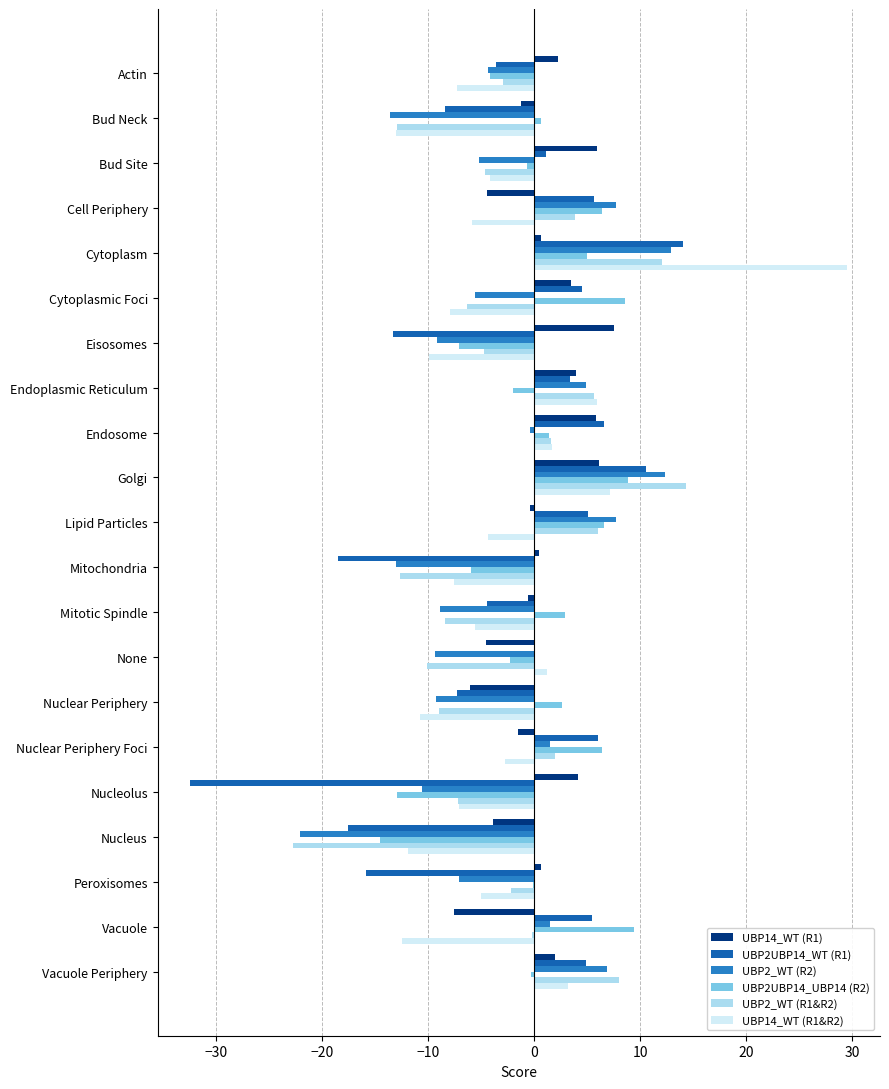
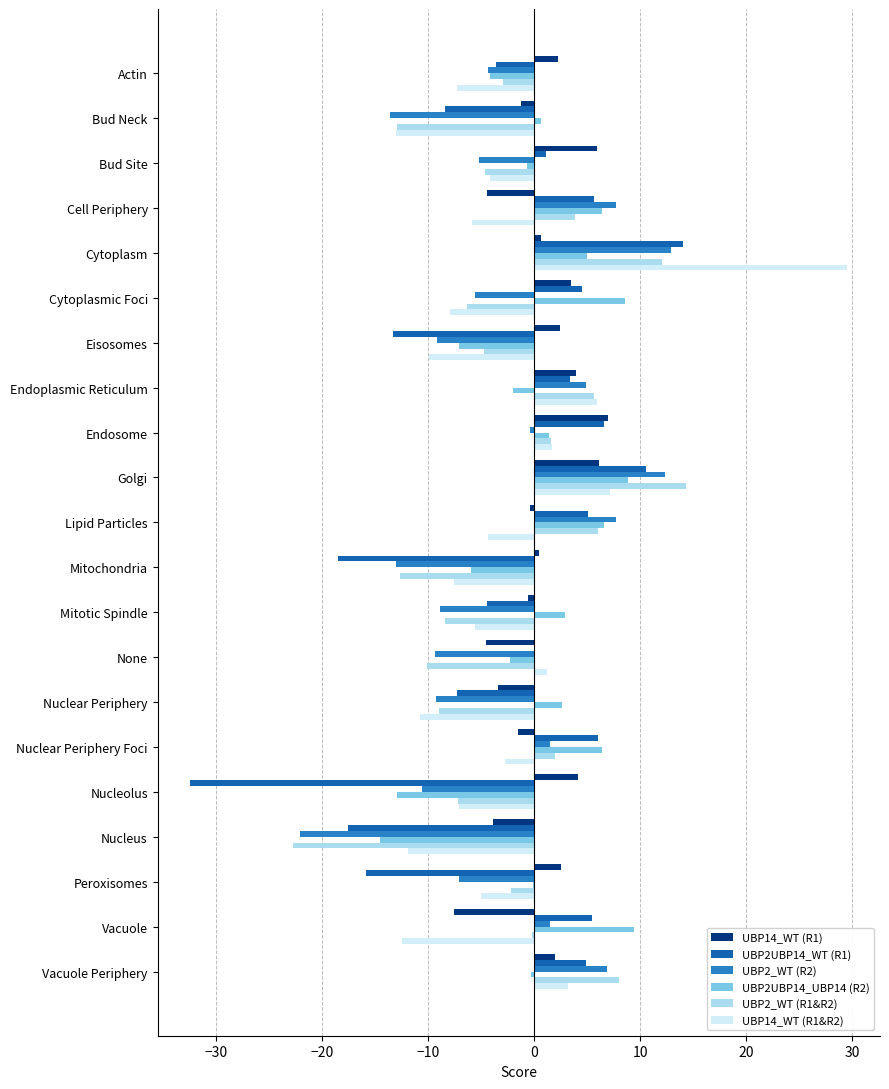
UBP14_WT (R1), Eisosomes: 7.5 -> 2.5
UBP14_WT (R1), Endosome: 5.9 -> 7.0
UBP14_WT (R1), Nuclear Periphery: -6.0 -> -3.4
UBP14_WT (R1), Peroxisomes: 0.6 -> 2.6
